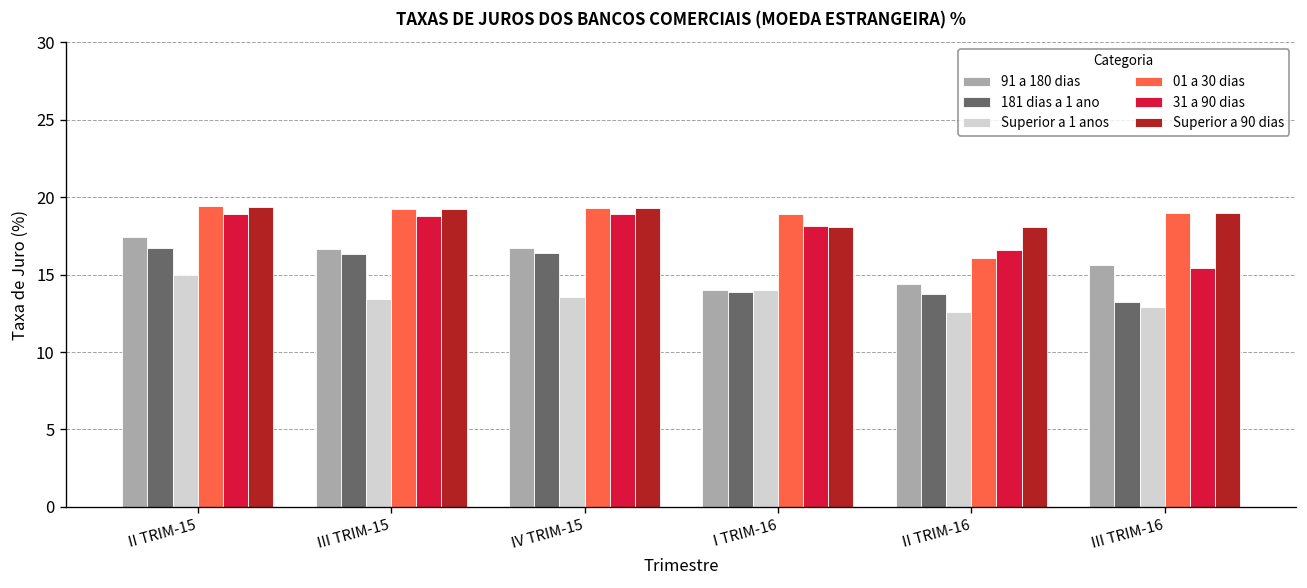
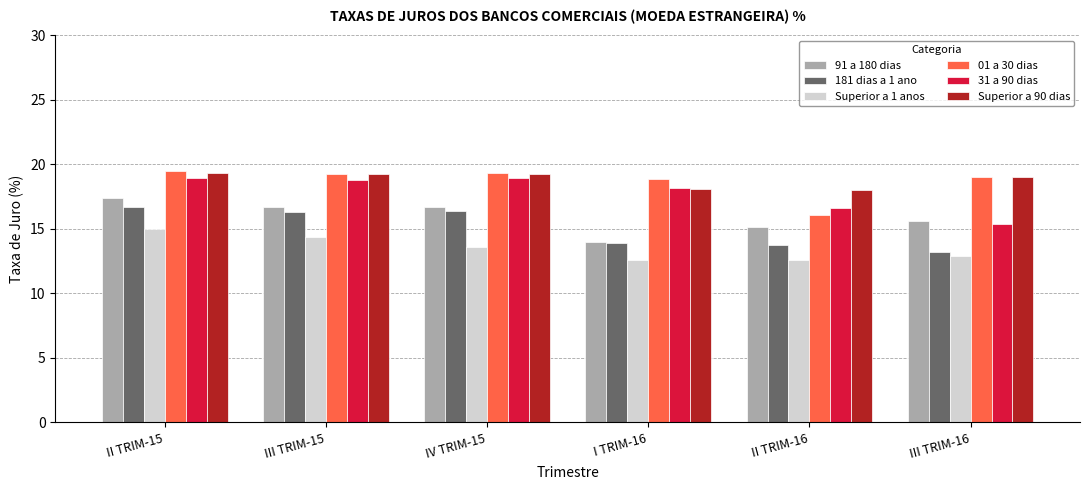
Superior a 1 anos, III TRIM-15: 13.4 -> 14.4
Superior a 1 anos, I TRIM-16: 14.0 -> 12.6
91 a 180 dias, II TRIM-16: 14.4 -> 15.1
